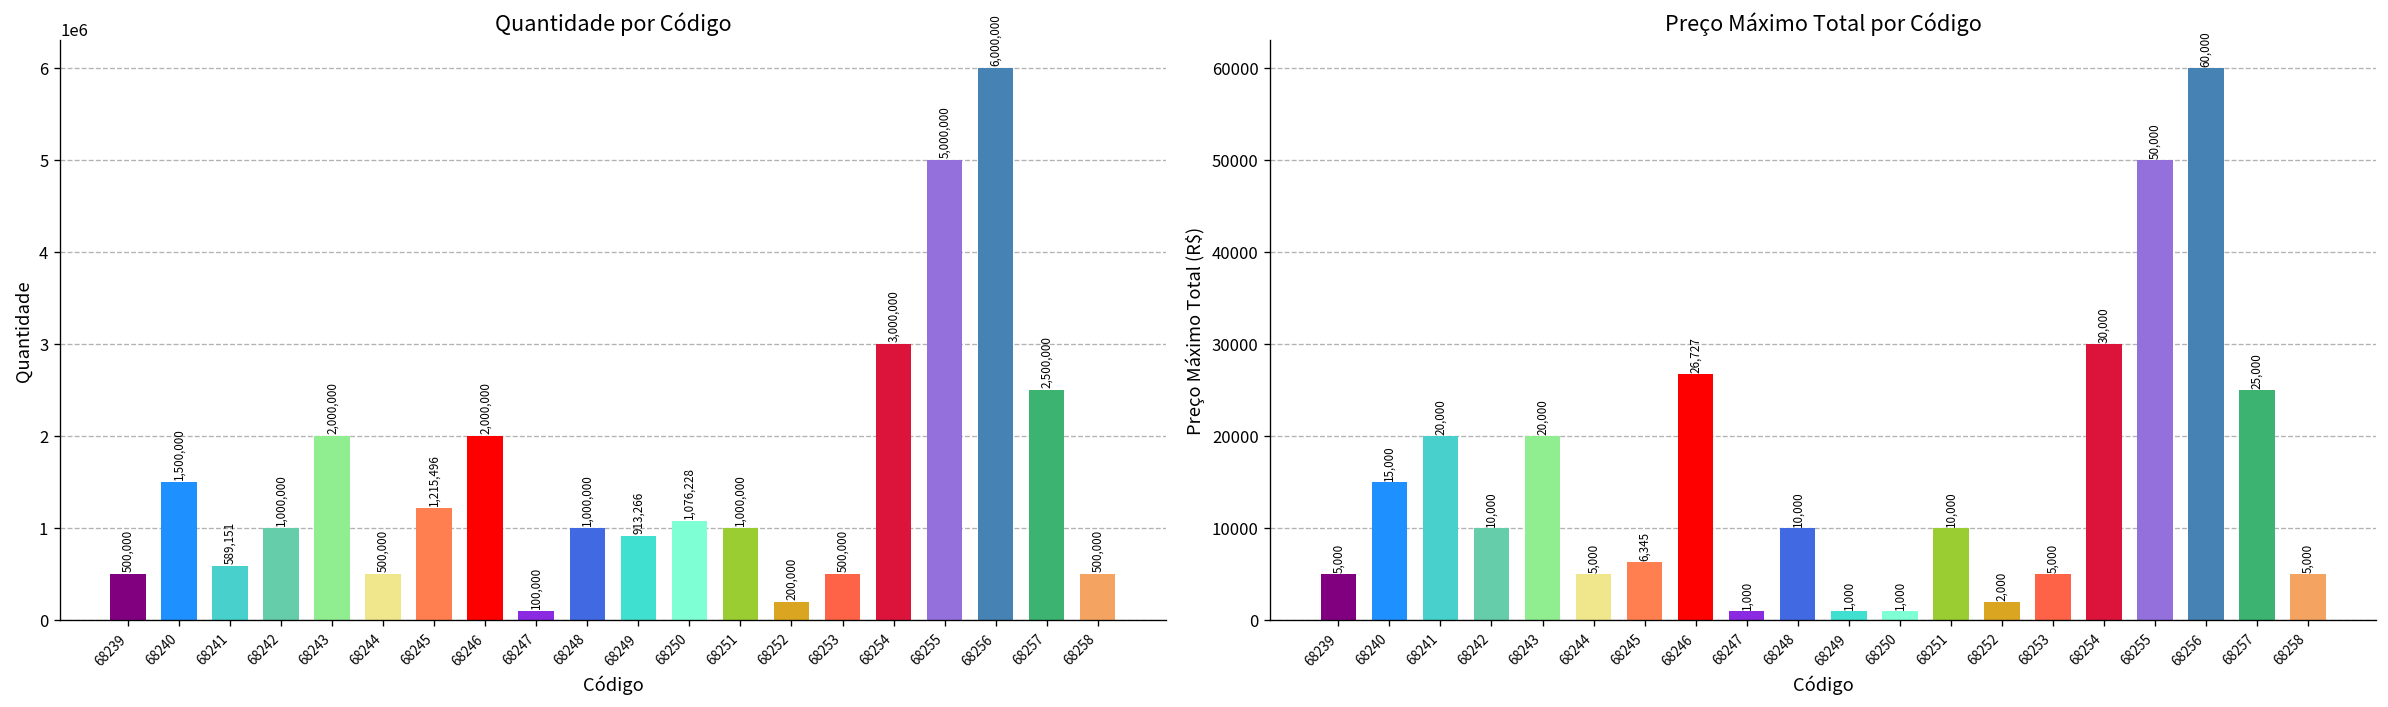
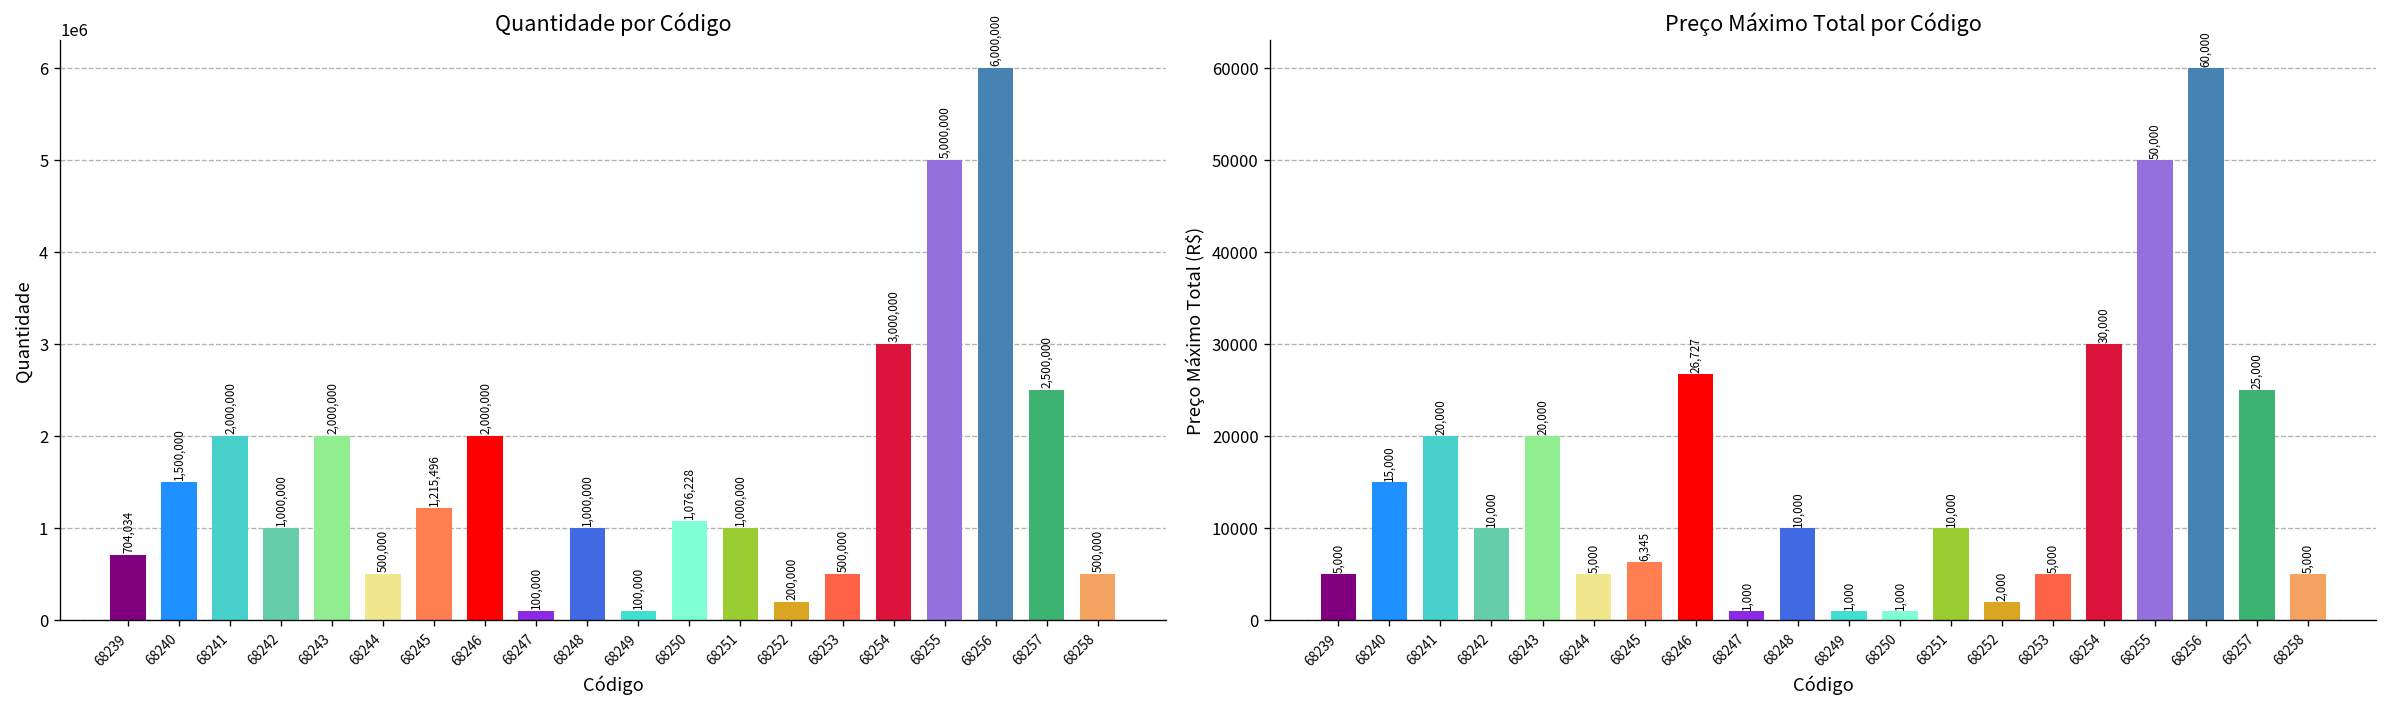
Quantidade por Código, 68239: 500,000 -> 704,034
Quantidade por Código, 68241: 589,151 -> 2,000,000
Quantidade por Código, 68249: 913,266 -> 100,000
